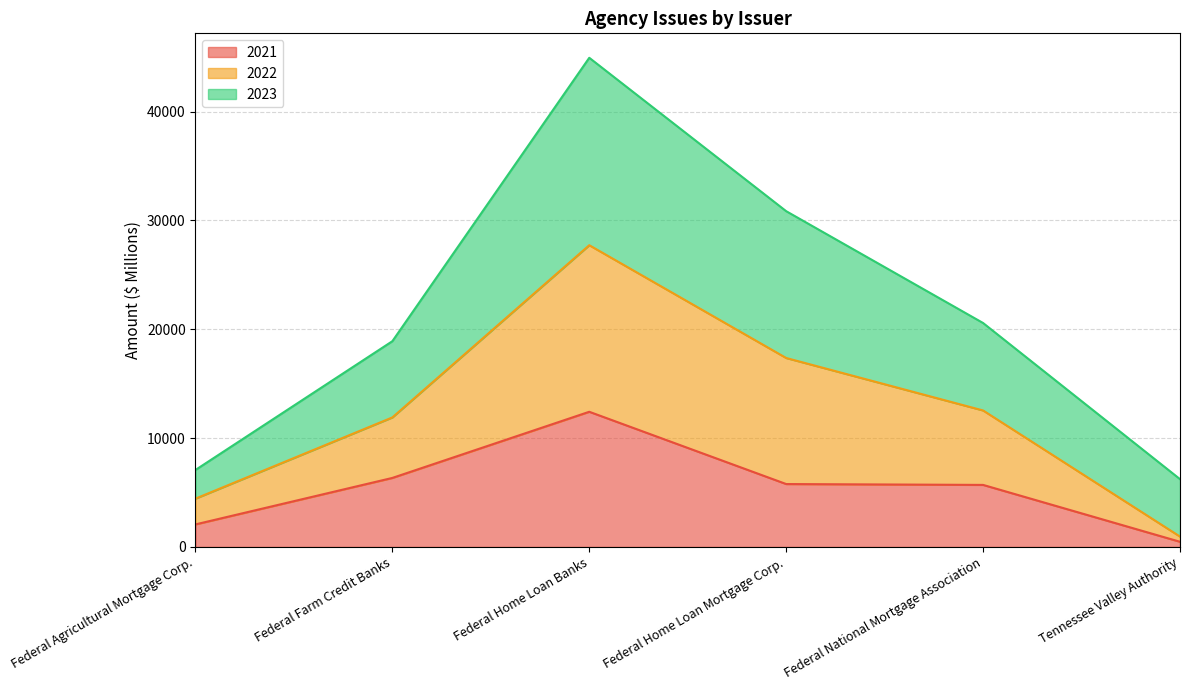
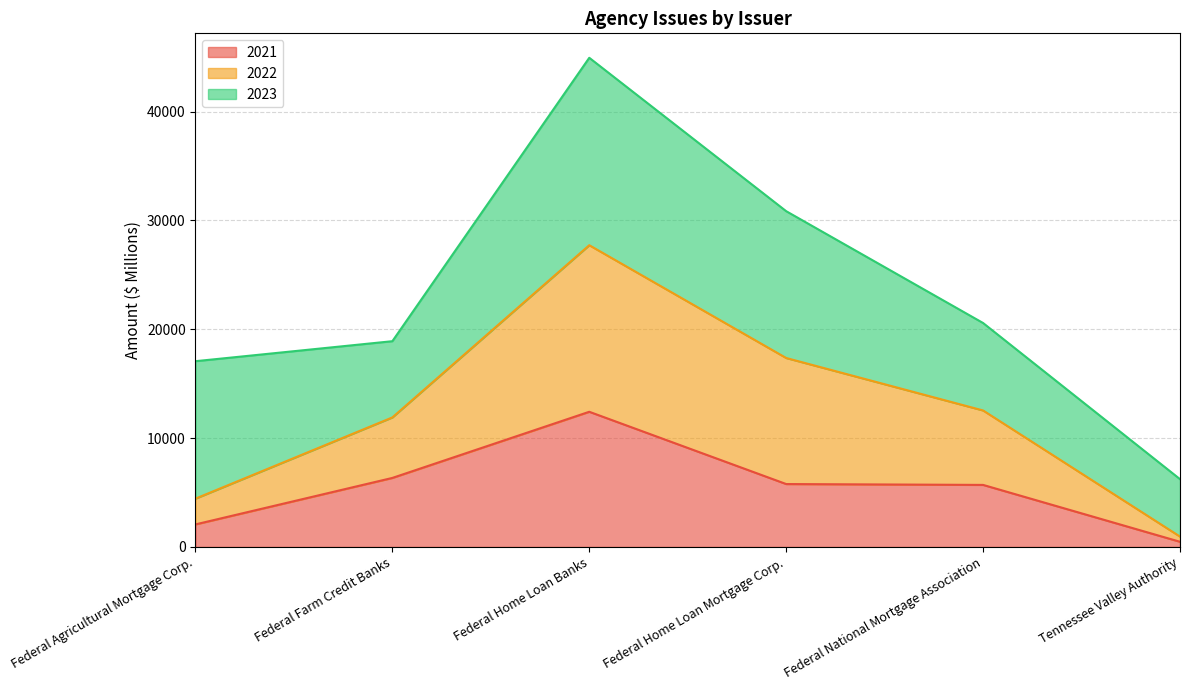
2023, Federal Agricultural Mortgage Corp.: 2600 -> 12600
